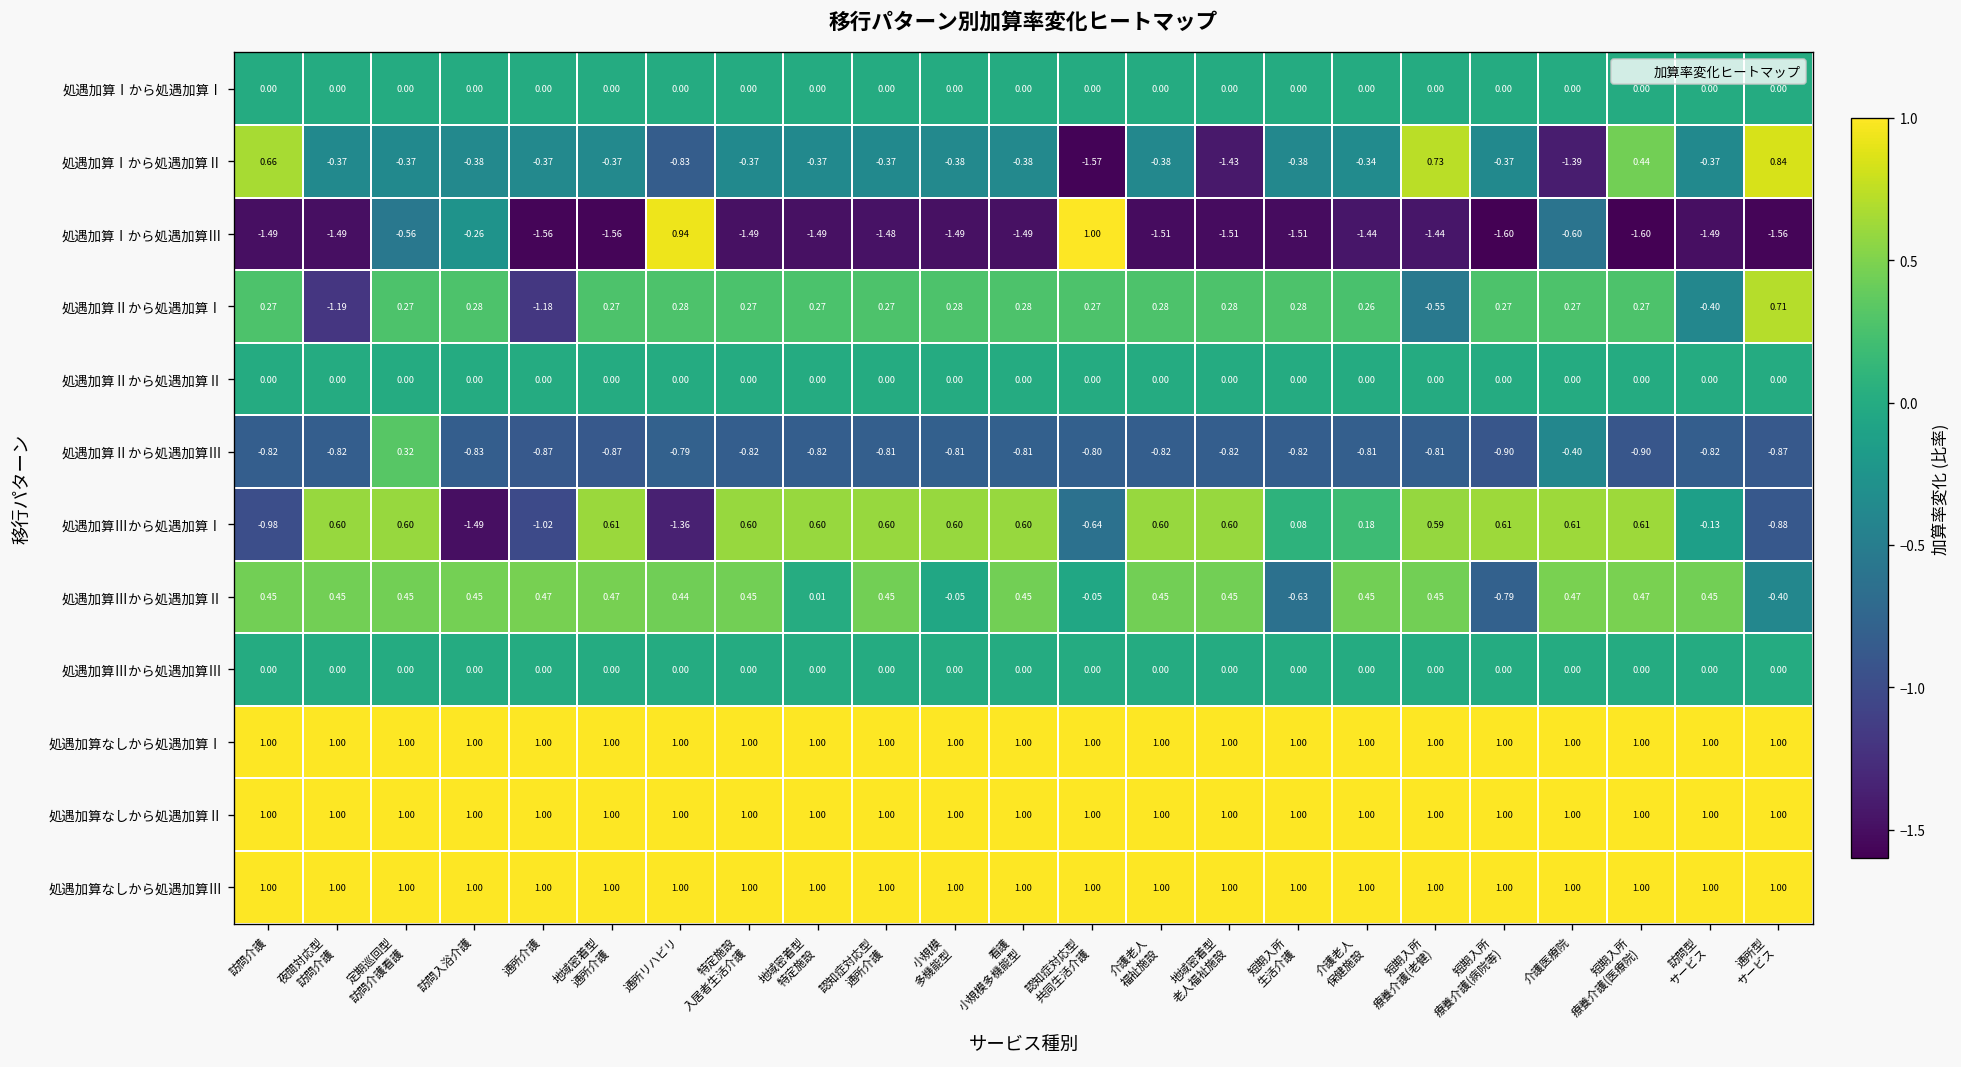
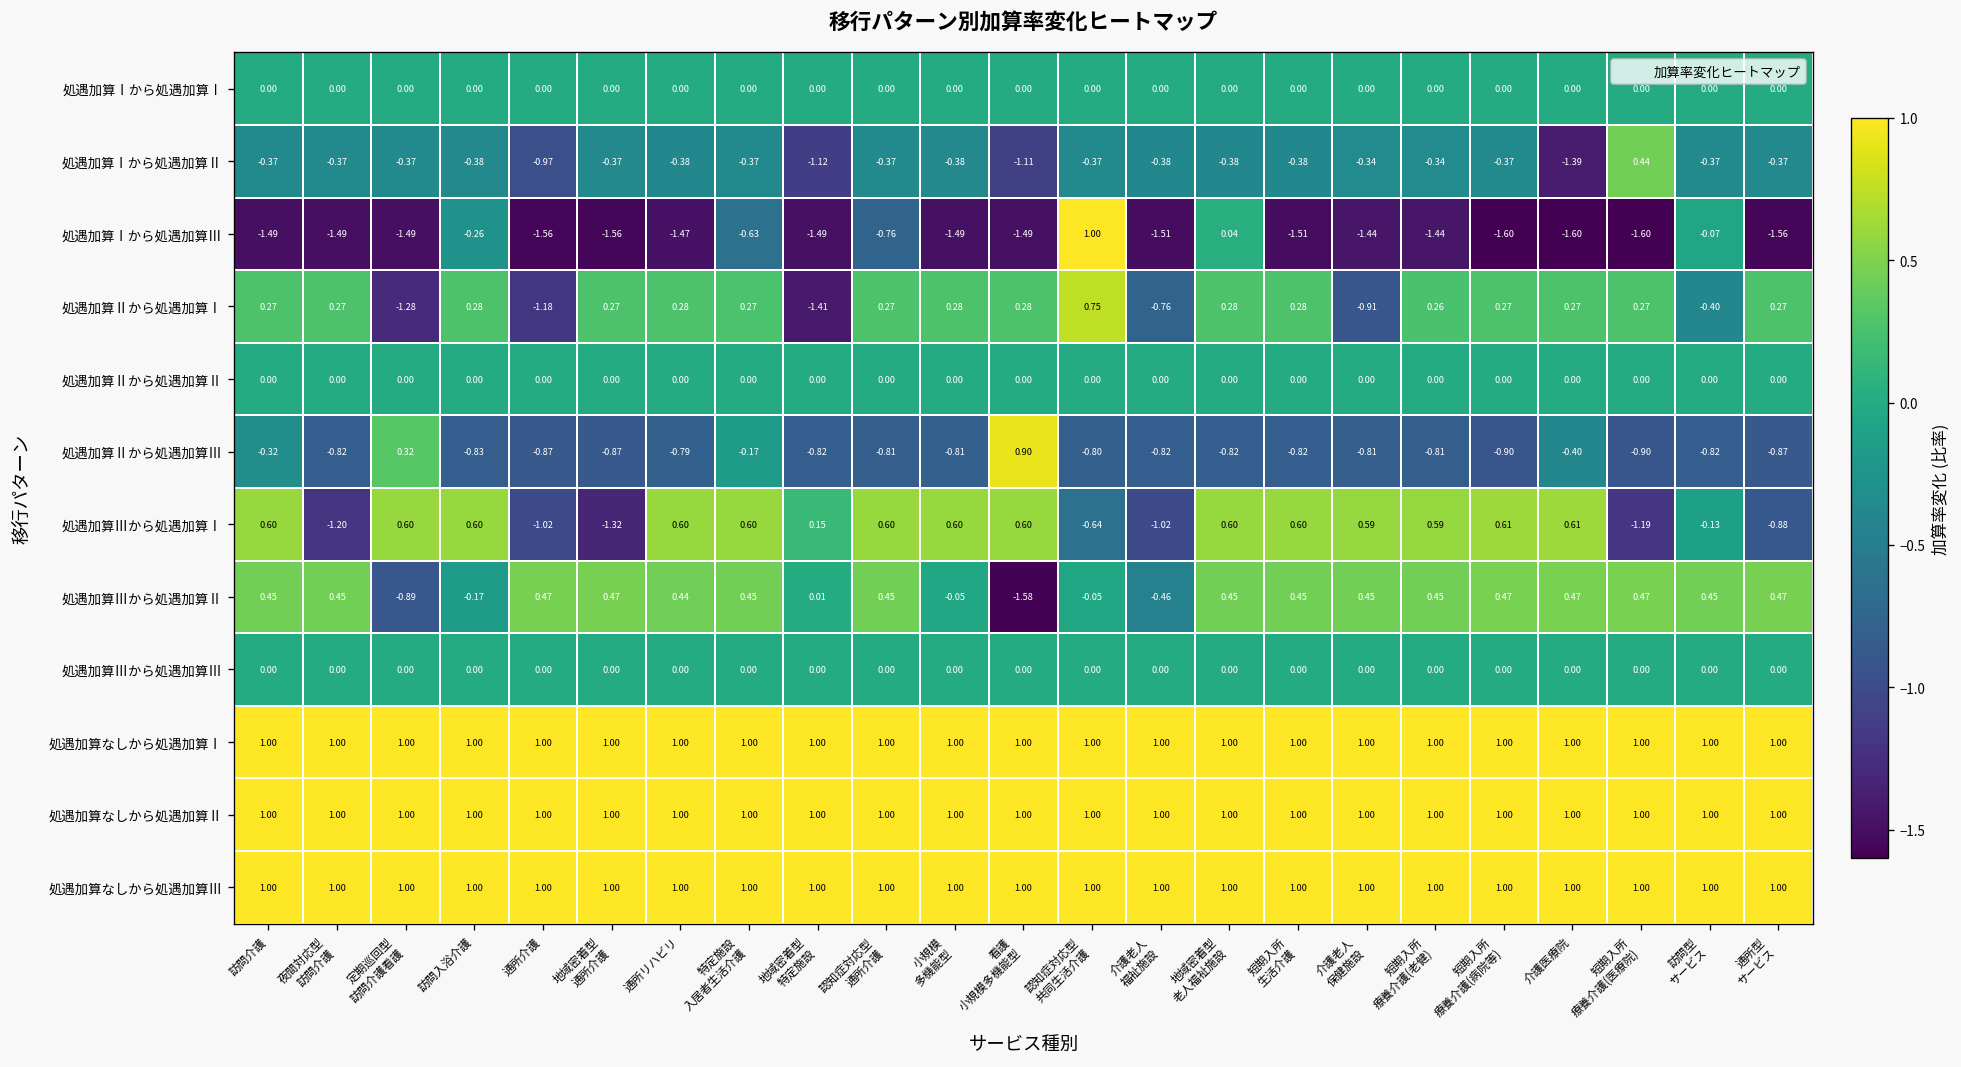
処遇加算Ⅰから処遇加算Ⅱ, 訪問介護: 0.66 -> -0.37
処遇加算Ⅰから処遇加算Ⅱ, 通所介護: -0.37 -> -0.97
処遇加算Ⅰから処遇加算Ⅱ, 通所リハビリ: -0.83 -> -0.38
処遇加算Ⅰから処遇加算Ⅱ, 地域密着型 特定施設: -0.37 -> -1.12
処遇加算Ⅰから処遇加算Ⅱ, 看護 小規模多機能型: -0.38 -> -1.11
処遇加算Ⅰから処遇加算Ⅱ, 認知症対応型 共同生活介護: -1.57 -> -0.37
処遇加算Ⅰから処遇加算Ⅱ, 地域密着型 老人福祉施設: -1.43 -> -0.38
処遇加算Ⅰから処遇加算Ⅱ, 短期入所 療養介護(老健): 0.73 -> -0.34
処遇加算Ⅰから処遇加算Ⅱ, 通所型 サービス: 0.84 -> -0.37
処遇加算Ⅰから処遇加算Ⅲ, 定期巡回型 訪問介護看護: -0.56 -> -1.49
処遇加算Ⅰから処遇加算Ⅲ, 通所リハビリ: 0.94 -> -1.47
処遇加算Ⅰから処遇加算Ⅲ, 特定施設 入居者生活介護: -1.49 -> -0.63
処遇加算Ⅰから処遇加算Ⅲ, 認知症対応型 通所介護: -1.48 -> -0.76
処遇加算Ⅰから処遇加算Ⅲ, 地域密着型 老人福祉施設: -1.51 -> 0.04
処遇加算Ⅰから処遇加算Ⅲ, 介護医療院: -0.60 -> -1.60
処遇加算Ⅰから処遇加算Ⅲ, 訪問型 サービス: -1.49 -> -0.07
処遇加算Ⅱから処遇加算Ⅰ, 夜間対応型 訪問介護: -1.19 -> 0.27
処遇加算Ⅱから処遇加算Ⅰ, 定期巡回型 訪問介護看護: 0.27 -> -1.28
処遇加算Ⅱから処遇加算Ⅰ, 地域密着型 特定施設: 0.27 -> -1.41
処遇加算Ⅱから処遇加算Ⅰ, 認知症対応型 共同生活介護: 0.27 -> 0.75
処遇加算Ⅱから処遇加算Ⅰ, 介護老人 福祉施設: 0.28 -> -0.76
処遇加算Ⅱから処遇加算Ⅰ, 介護老人 保健施設: 0.26 -> -0.91
処遇加算Ⅱから処遇加算Ⅰ, 短期入所 療養介護(老健): -0.55 -> 0.26
処遇加算Ⅱから処遇加算Ⅰ, 通所型 サービス: 0.71 -> 0.27
処遇加算Ⅱから処遇加算Ⅲ, 訪問介護: -0.82 -> -0.32
処遇加算Ⅱから処遇加算Ⅲ, 特定施設 入居者生活介護: -0.82 -> -0.17
処遇加算Ⅱから処遇加算Ⅲ, 看護 小規模多機能型: -0.81 -> 0.90
処遇加算Ⅲから処遇加算Ⅰ, 訪問介護: -0.98 -> 0.60
処遇加算Ⅲから処遇加算Ⅰ, 夜間対応型 訪問介護: 0.60 -> -1.20
処遇加算Ⅲから処遇加算Ⅰ, 訪問入浴介護: -1.49 -> 0.60
処遇加算Ⅲから処遇加算Ⅰ, 地域密着型 通所介護: 0.61 -> -1.32
処遇加算Ⅲから処遇加算Ⅰ, 通所リハビリ: -1.36 -> 0.60
処遇加算Ⅲから処遇加算Ⅰ, 地域密着型 特定施設: 0.60 -> 0.15
処遇加算Ⅲから処遇加算Ⅰ, 介護老人 福祉施設: 0.60 -> -1.02
処遇加算Ⅲから処遇加算Ⅰ, 短期入所 生活介護: 0.08 -> 0.60
処遇加算Ⅲから処遇加算Ⅰ, 介護老人 保健施設: 0.18 -> 0.59
処遇加算Ⅲから処遇加算Ⅰ, 短期入所 療養介護(医療院): 0.61 -> -1.19
処遇加算Ⅲから処遇加算Ⅱ, 定期巡回型 訪問介護看護: 0.45 -> -0.89
処遇加算Ⅲから処遇加算Ⅱ, 訪問入浴介護: 0.45 -> -0.17
処遇加算Ⅲから処遇加算Ⅱ, 看護 小規模多機能型: 0.45 -> -1.58
処遇加算Ⅲから処遇加算Ⅱ, 介護老人 福祉施設: 0.45 -> -0.46
処遇加算Ⅲから処遇加算Ⅱ, 短期入所 生活介護: -0.63 -> 0.45
処遇加算Ⅲから処遇加算Ⅱ, 短期入所 療養介護(病院等): -0.79 -> 0.47
処遇加算Ⅲから処遇加算Ⅱ, 通所型 サービス: -0.40 -> 0.47
